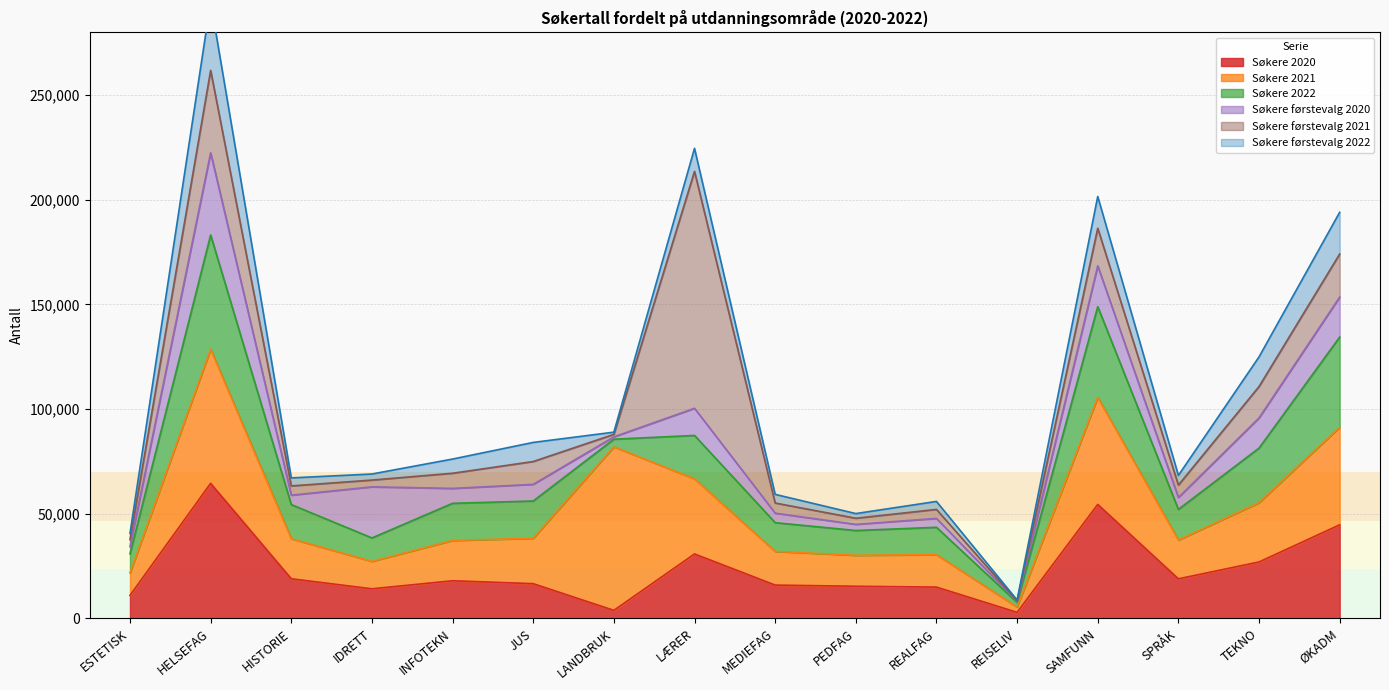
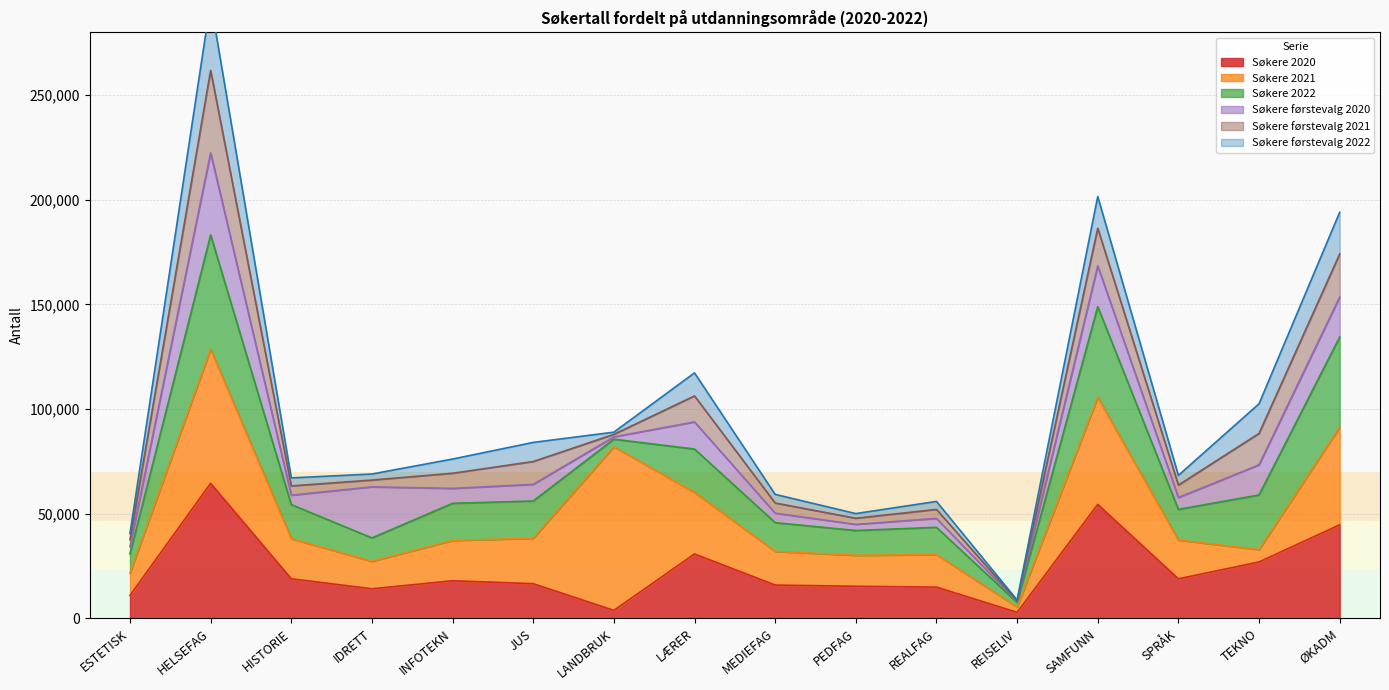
Søkere 2021, LÆRER: 36,000 -> 29,000
Søkere førstevalg 2021, LÆRER: 113,000 -> 12,000
Søkere 2021, TEKNO: 28,000 -> 6,000
